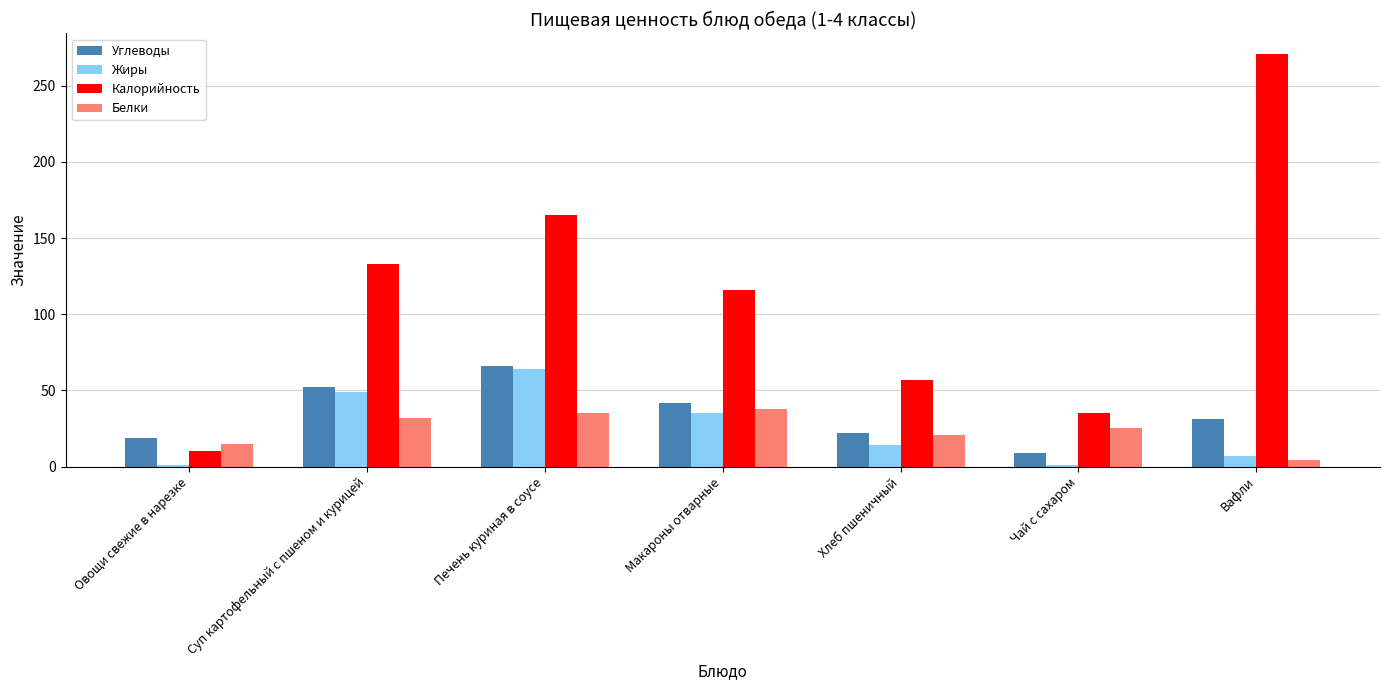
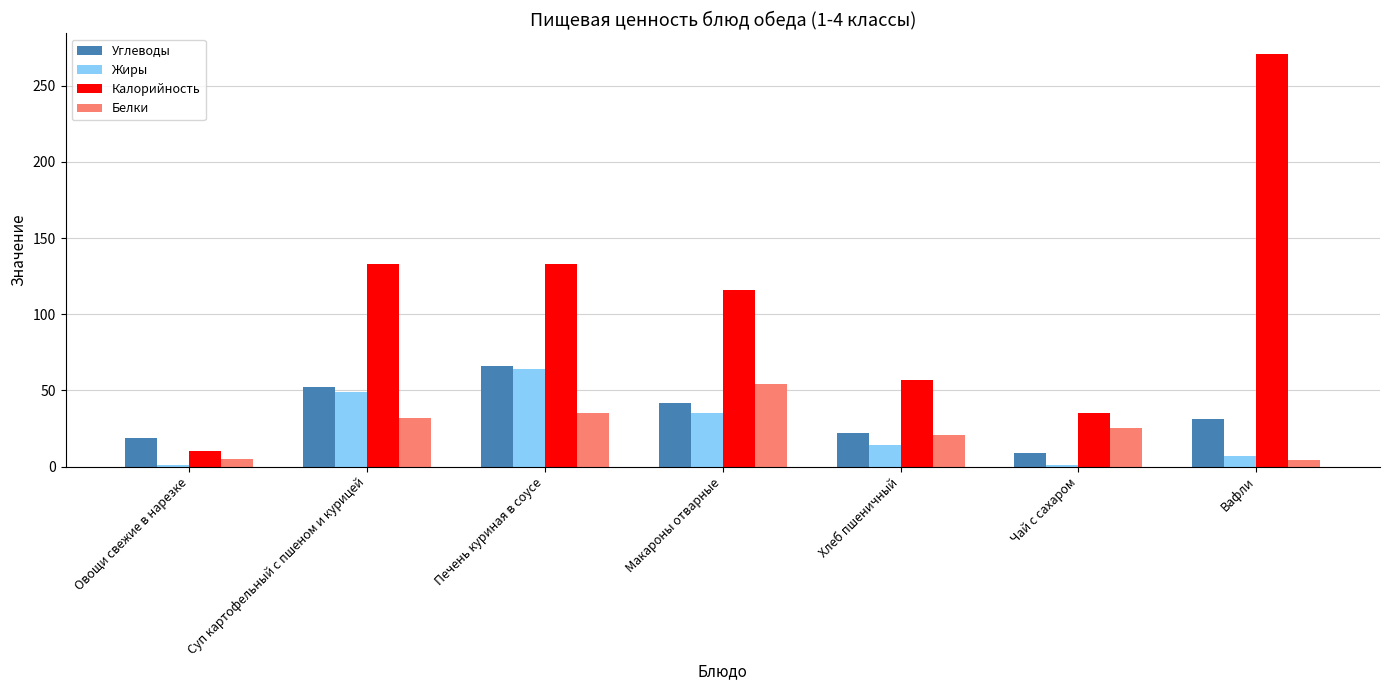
Белки, Овощи свежие в нарезке: 15 -> 5
Калорийность, Печень куриная в соусе: 165 -> 133
Белки, Макароны отварные: 38 -> 54
